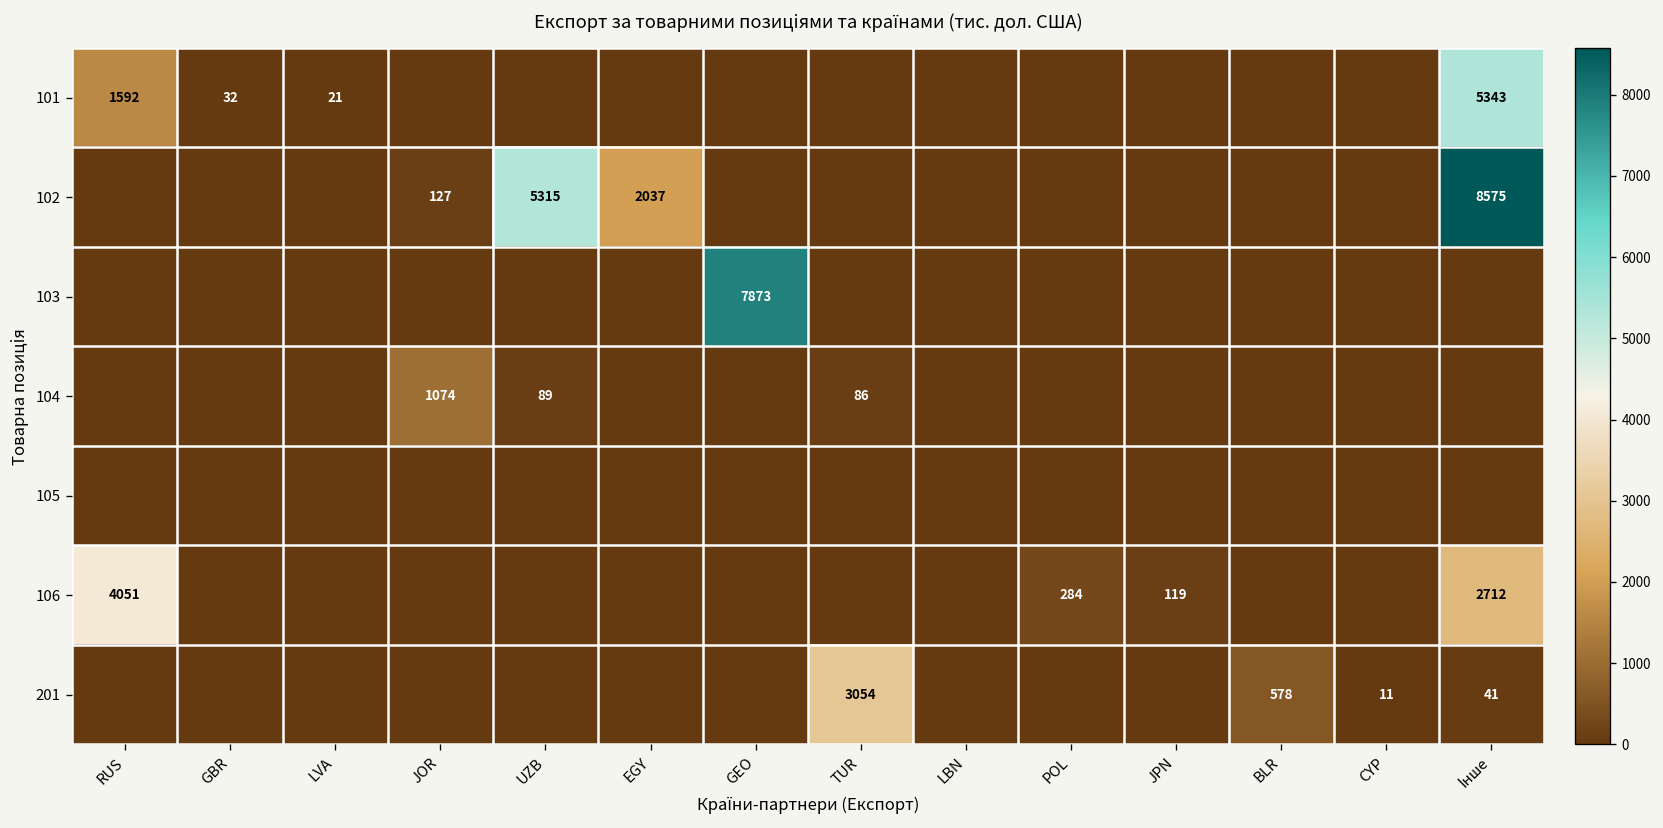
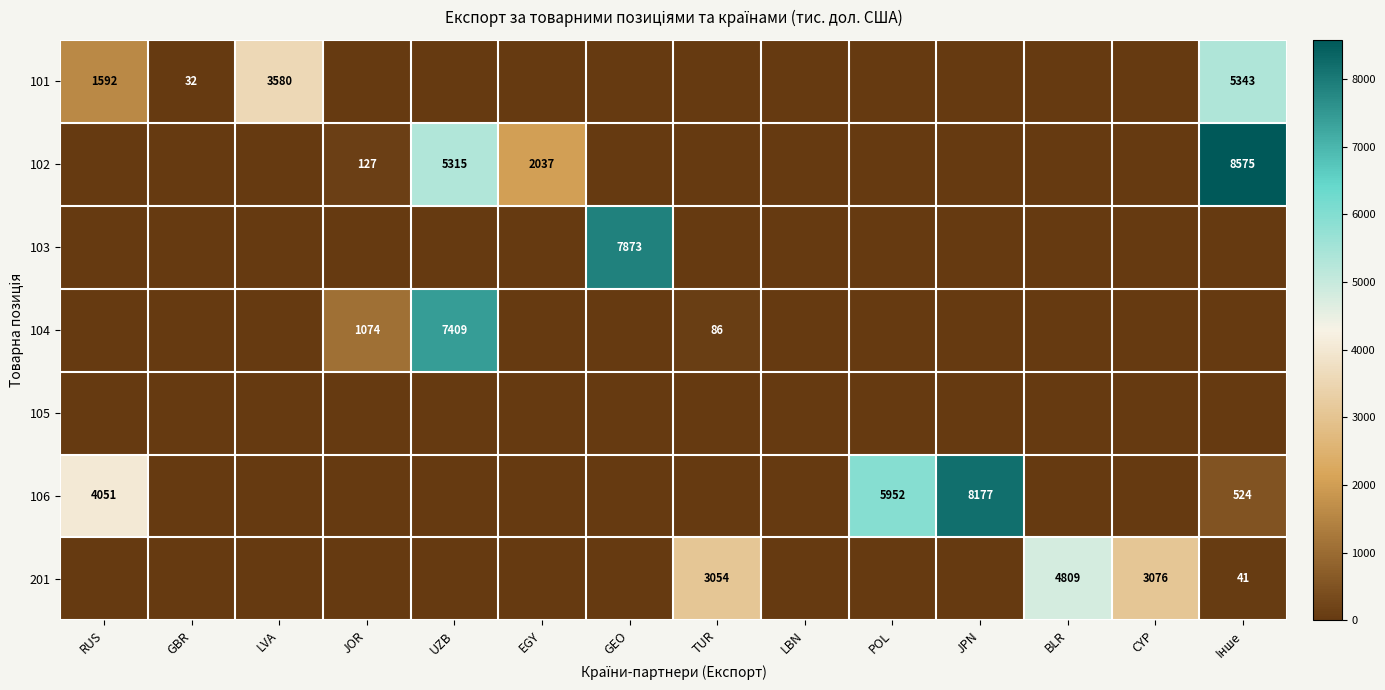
101, LVA: 21 -> 3580
104, UZB: 89 -> 7409
106, POL: 284 -> 5952
106, JPN: 119 -> 8177
106, Інше: 2712 -> 524
201, BLR: 578 -> 4809
201, CYP: 11 -> 3076
